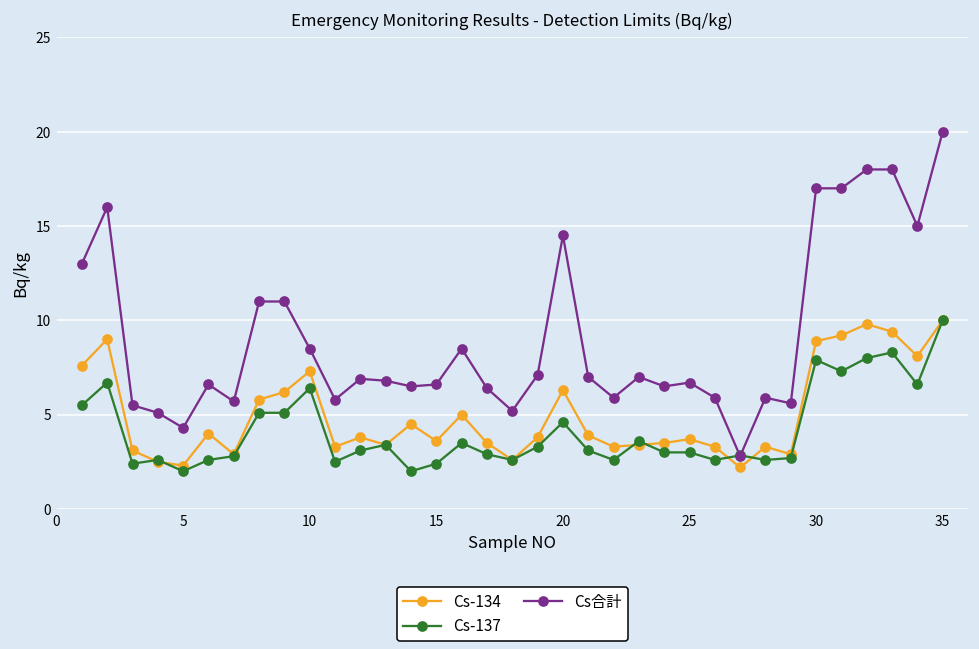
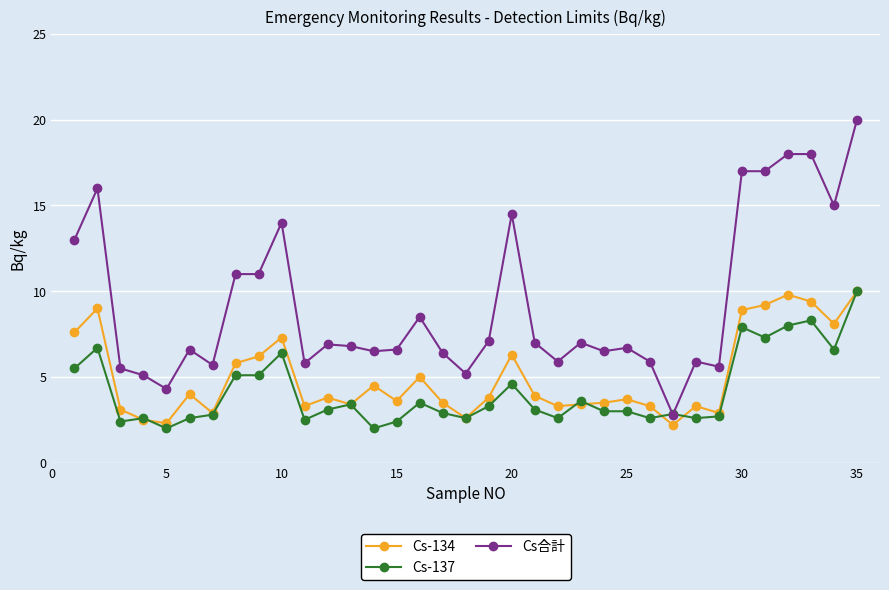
Cs合計, 10: 8.5 -> 14.0
